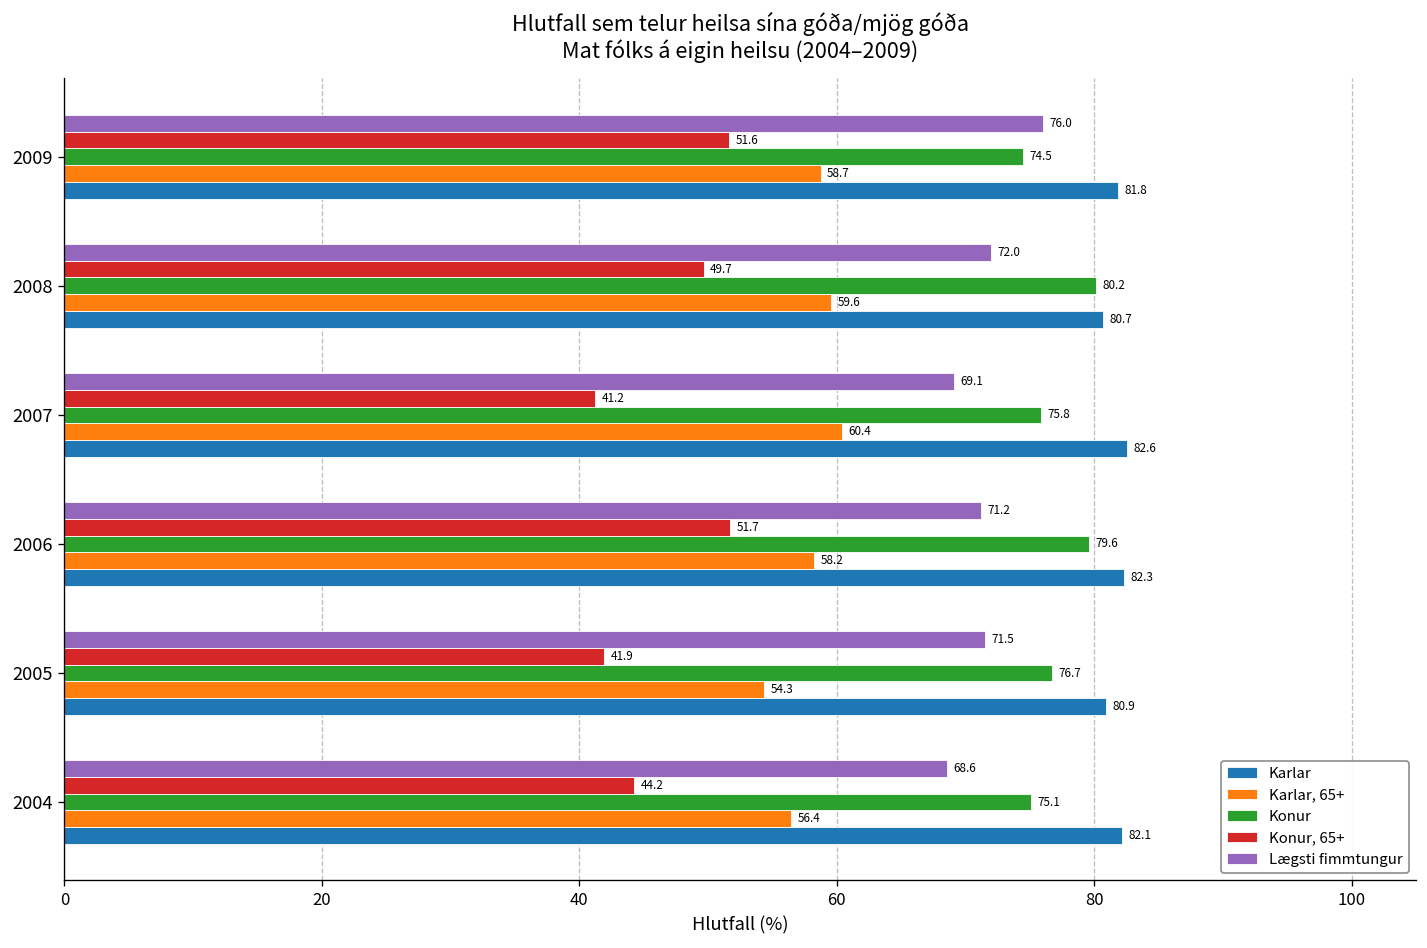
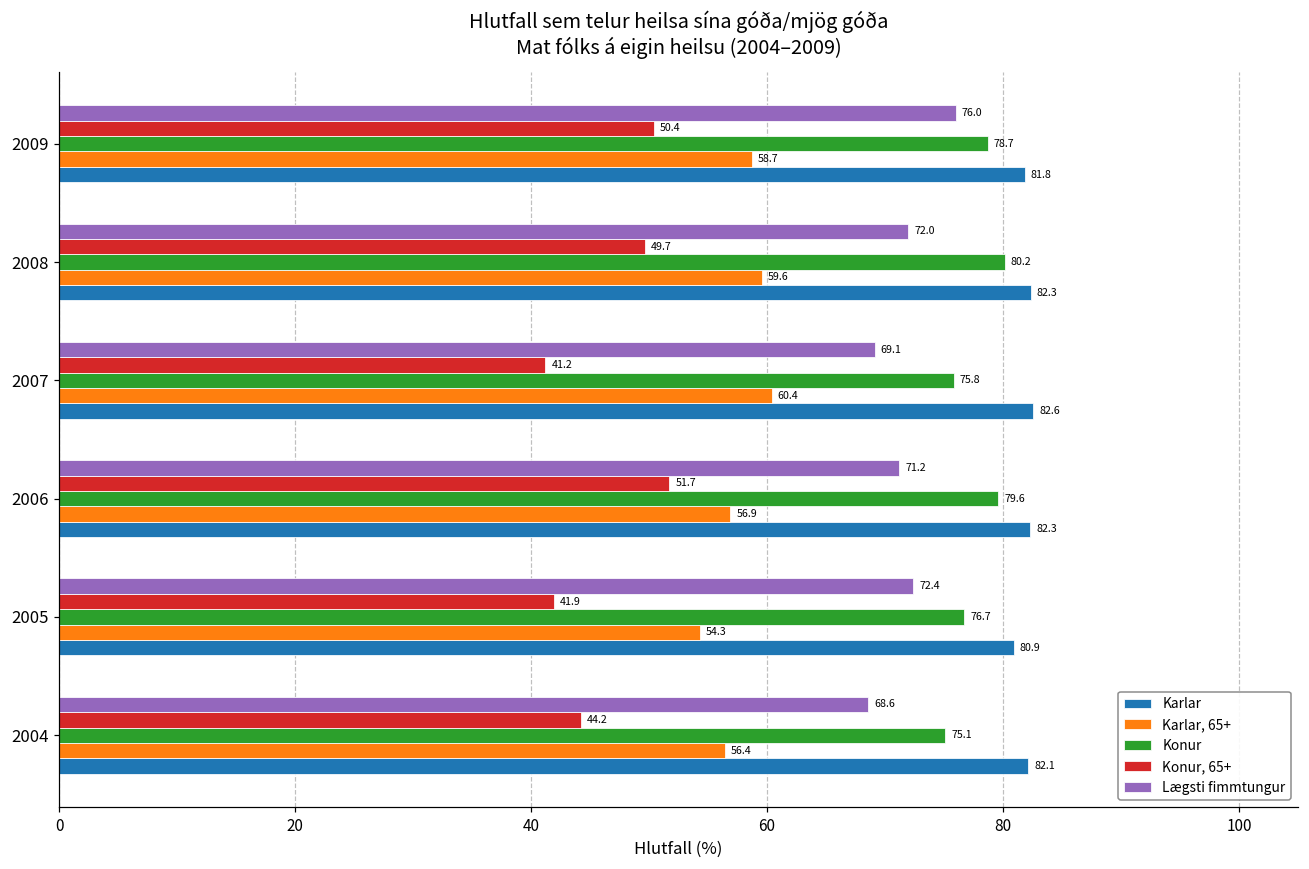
Konur, 65+, 2009: 51.6 -> 50.4
Konur, 2009: 74.5 -> 78.7
Karlar, 2008: 80.7 -> 82.3
Karlar, 65+, 2006: 58.2 -> 56.9
Lægsti fimmtungur, 2005: 71.5 -> 72.4
